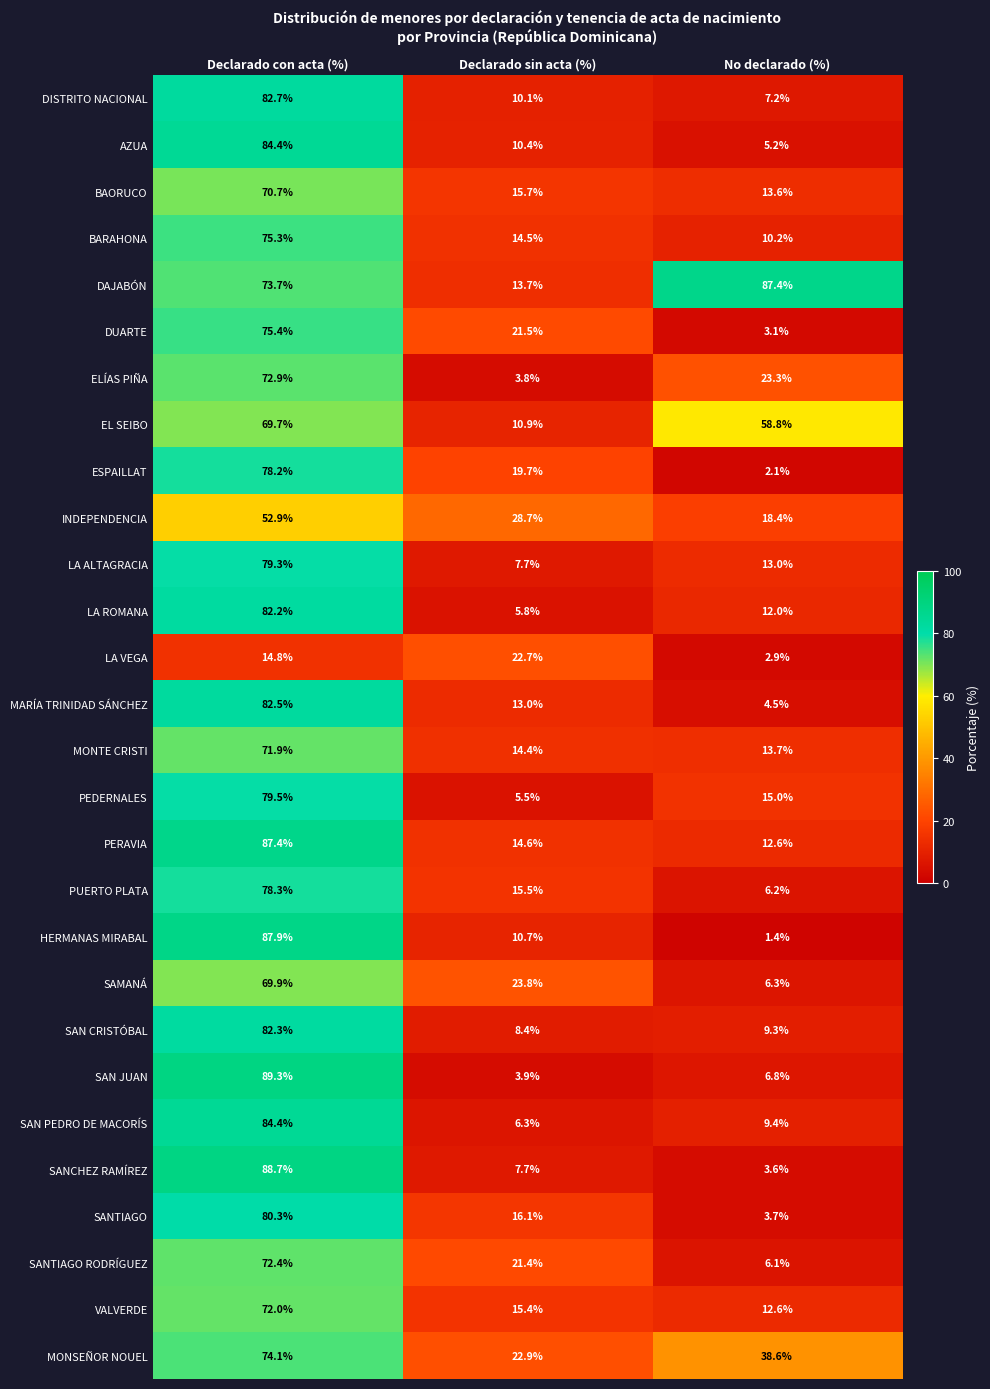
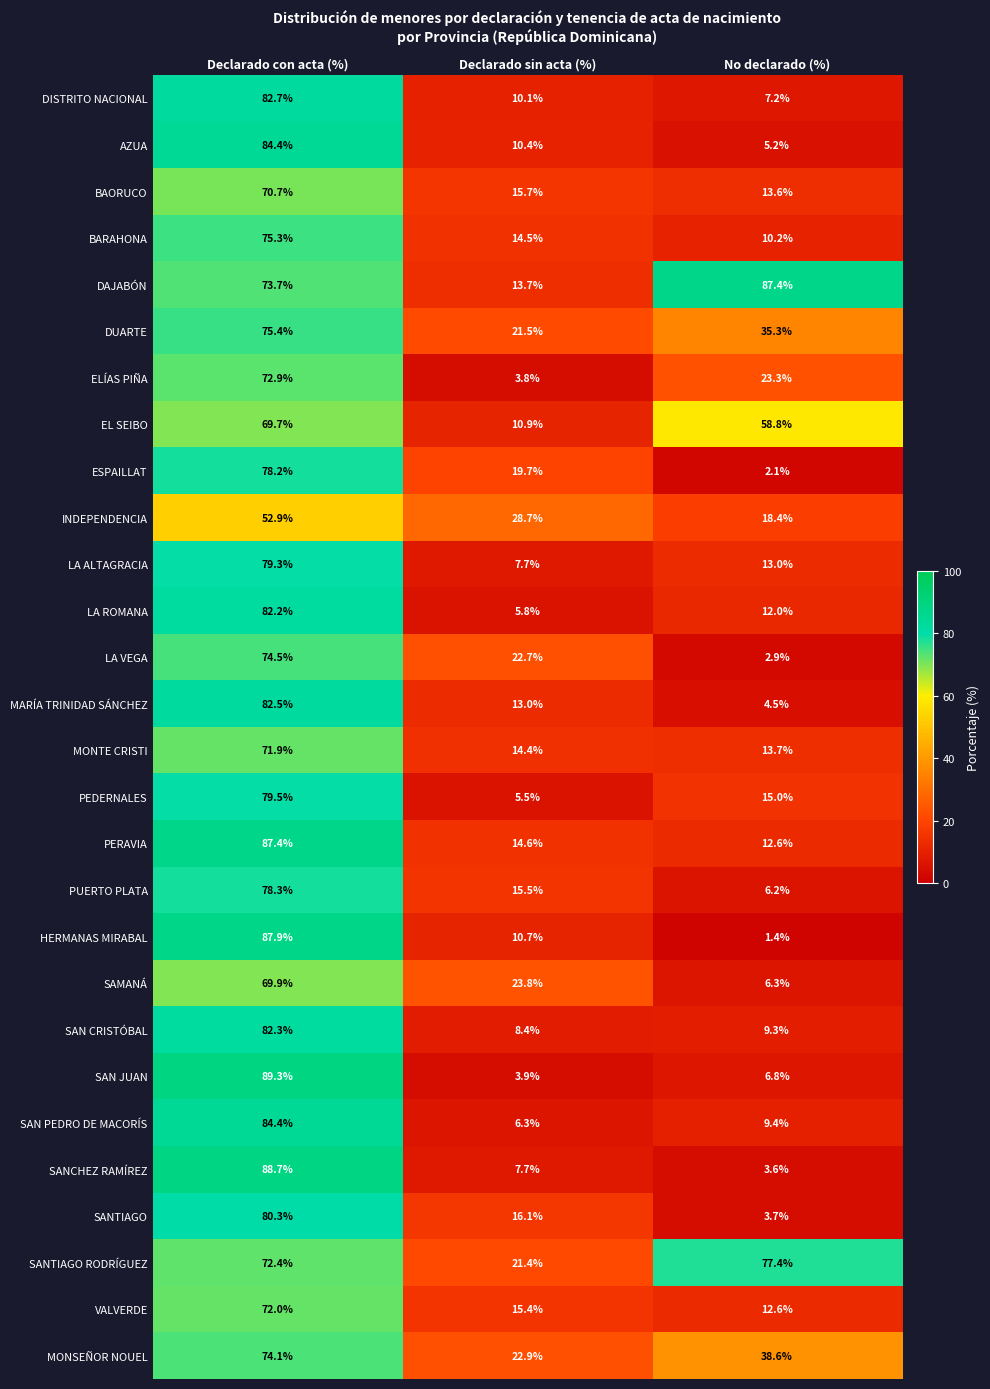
DUARTE, No declarado (%): 3.1% -> 35.3%
LA VEGA, Declarado con acta (%): 14.8% -> 74.5%
SANTIAGO RODRÍGUEZ, No declarado (%): 6.1% -> 77.4%
